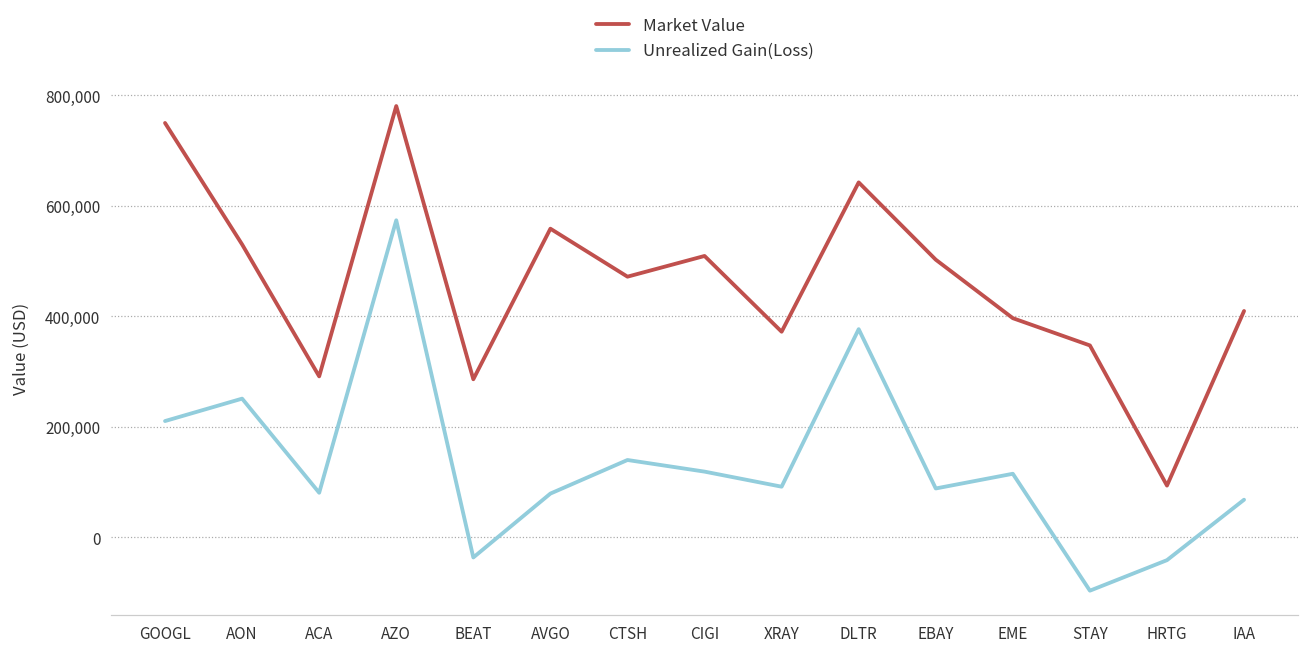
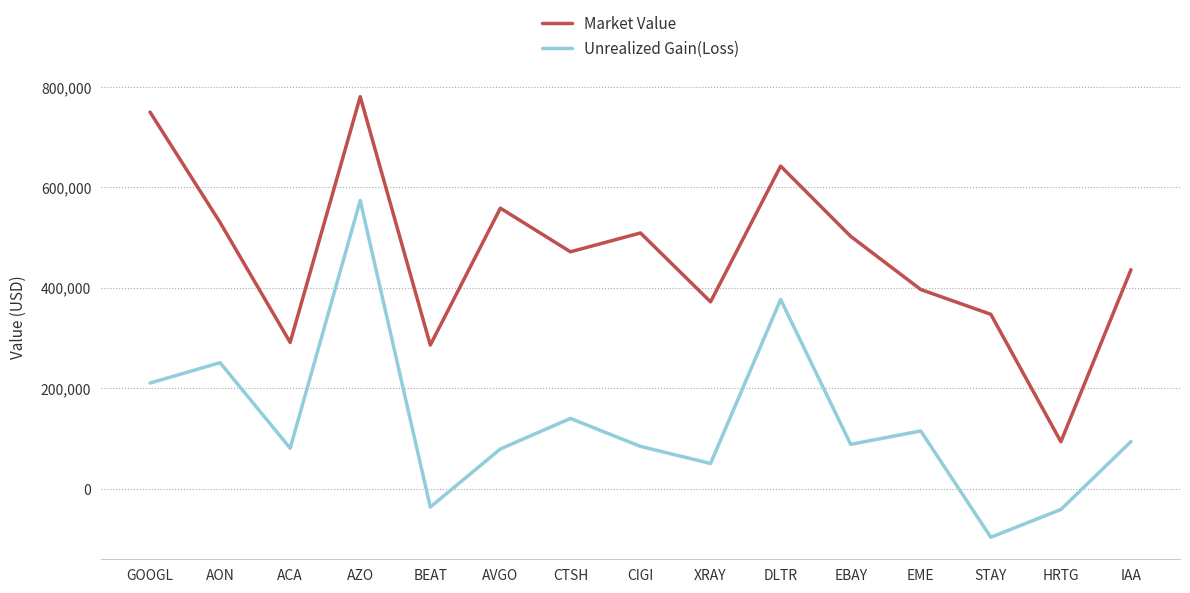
Unrealized Gain(Loss), CIGI: 120,000 -> 80,000
Unrealized Gain(Loss), XRAY: 90,000 -> 50,000
Market Value, IAA: 410,000 -> 440,000
Unrealized Gain(Loss), IAA: 70,000 -> 90,000
